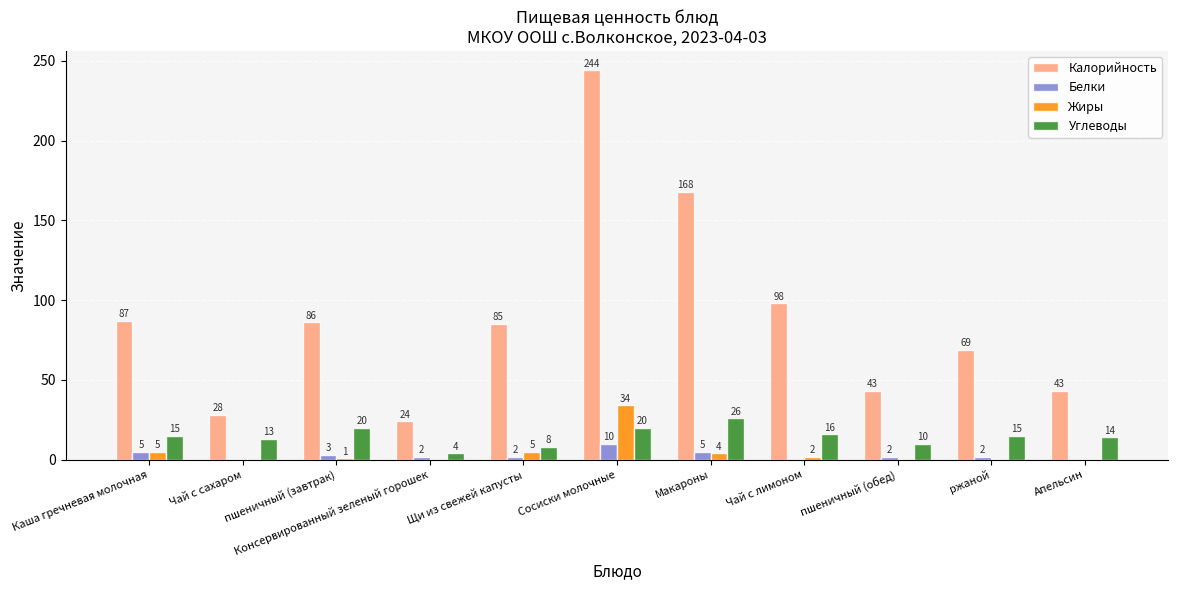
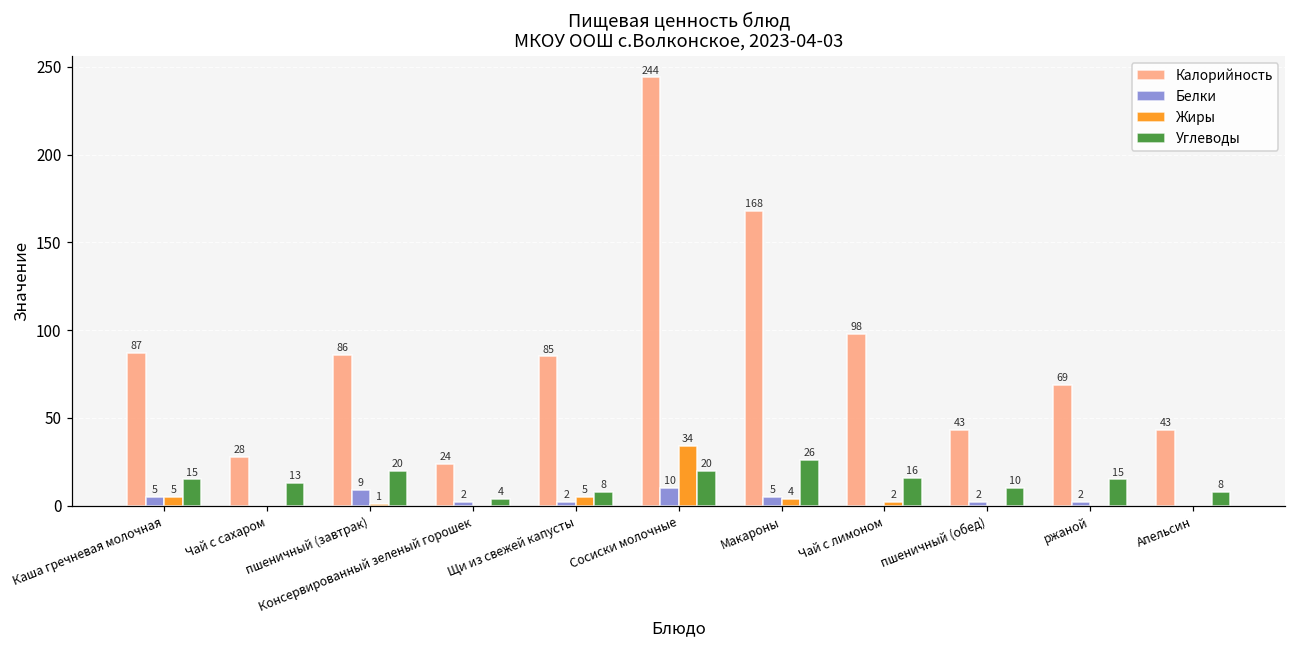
Белки, пшеничный (завтрак): 3 -> 9
Углеводы, Апельсин: 14 -> 8
